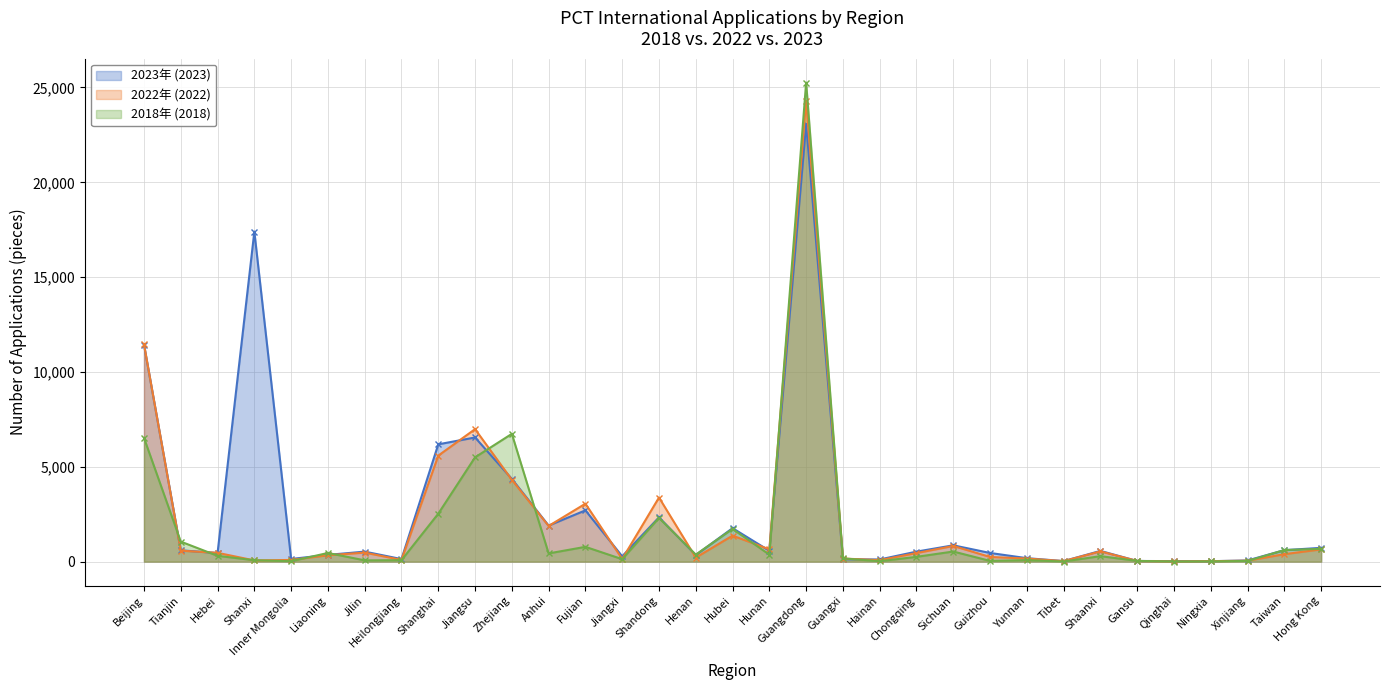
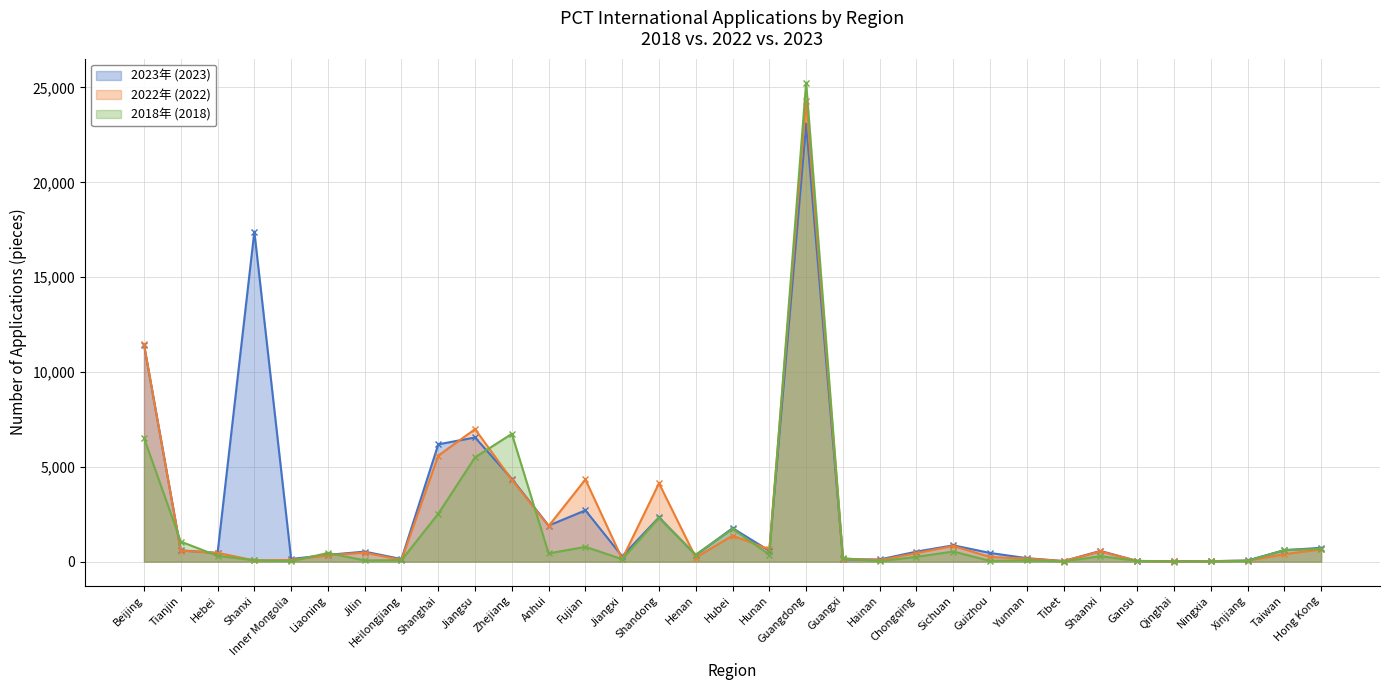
2022年 (2022), Fujian: 3,100 -> 4,300
2022年 (2022), Shandong: 3,400 -> 4,100
